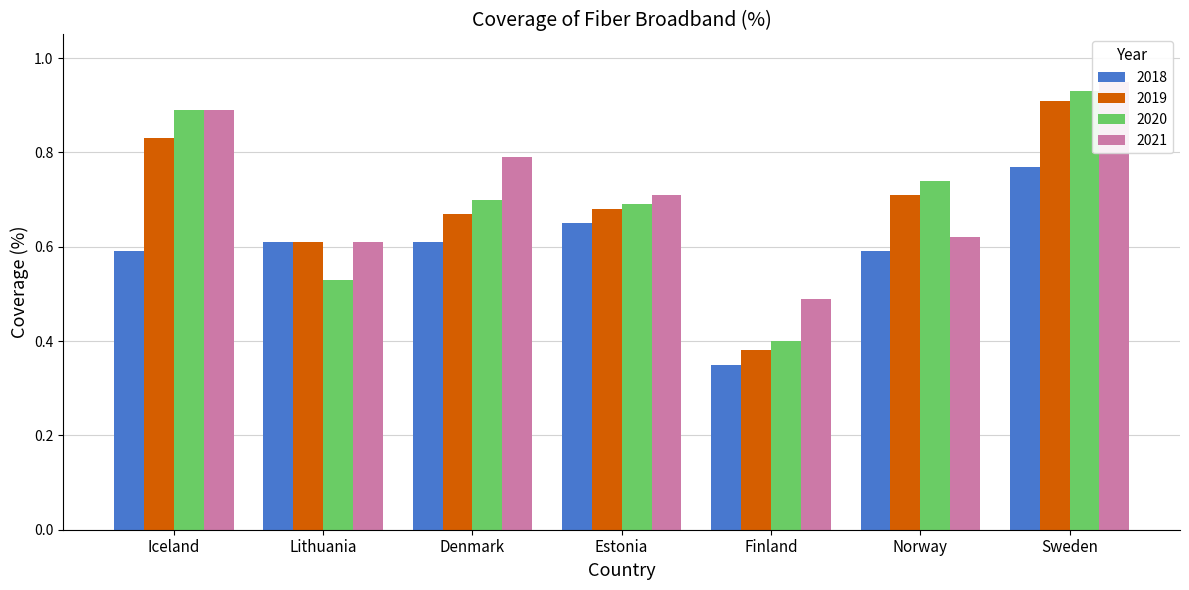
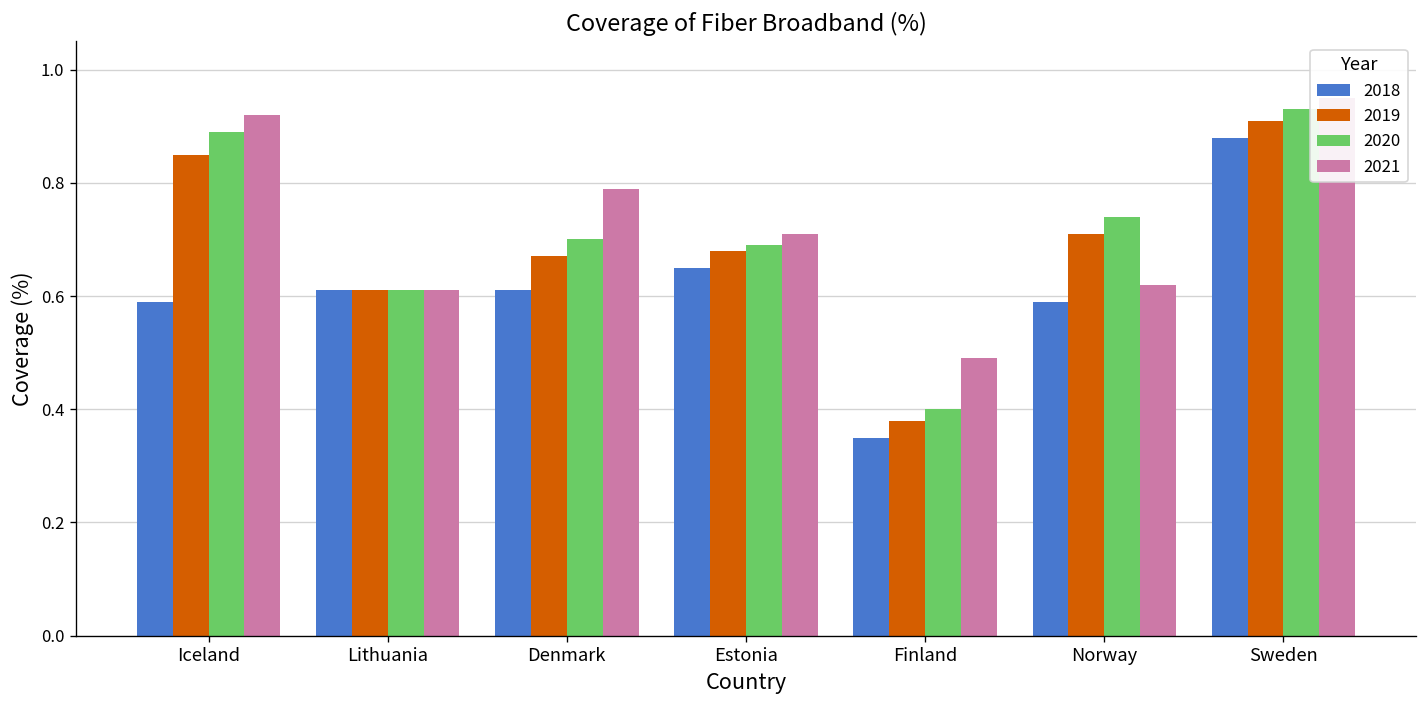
2019, Iceland: 0.83 -> 0.85
2021, Iceland: 0.89 -> 0.92
2020, Lithuania: 0.53 -> 0.61
2018, Sweden: 0.77 -> 0.88
